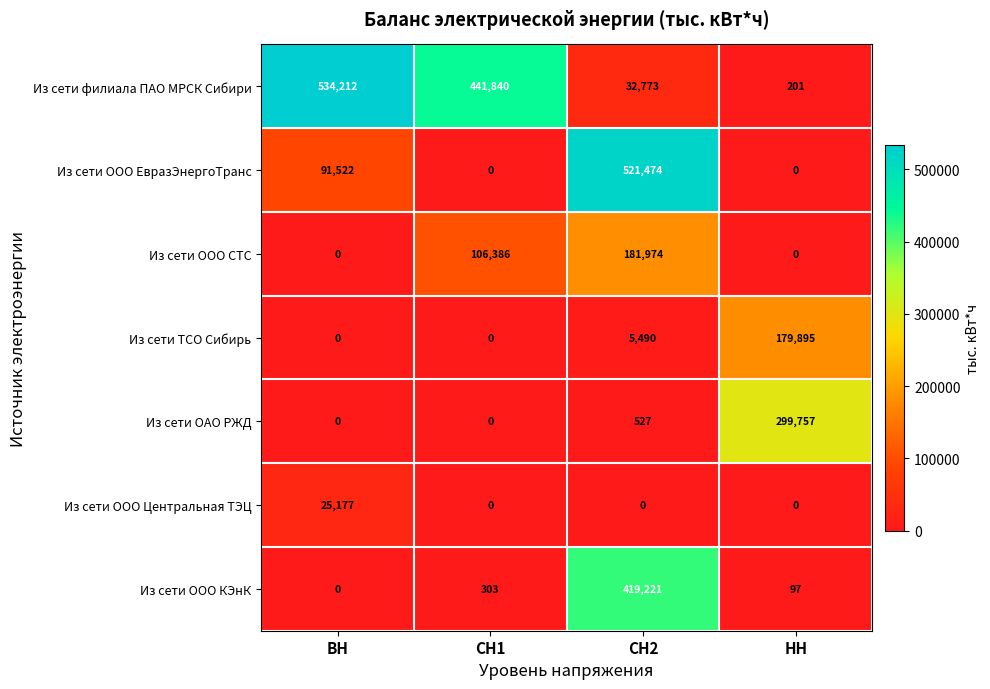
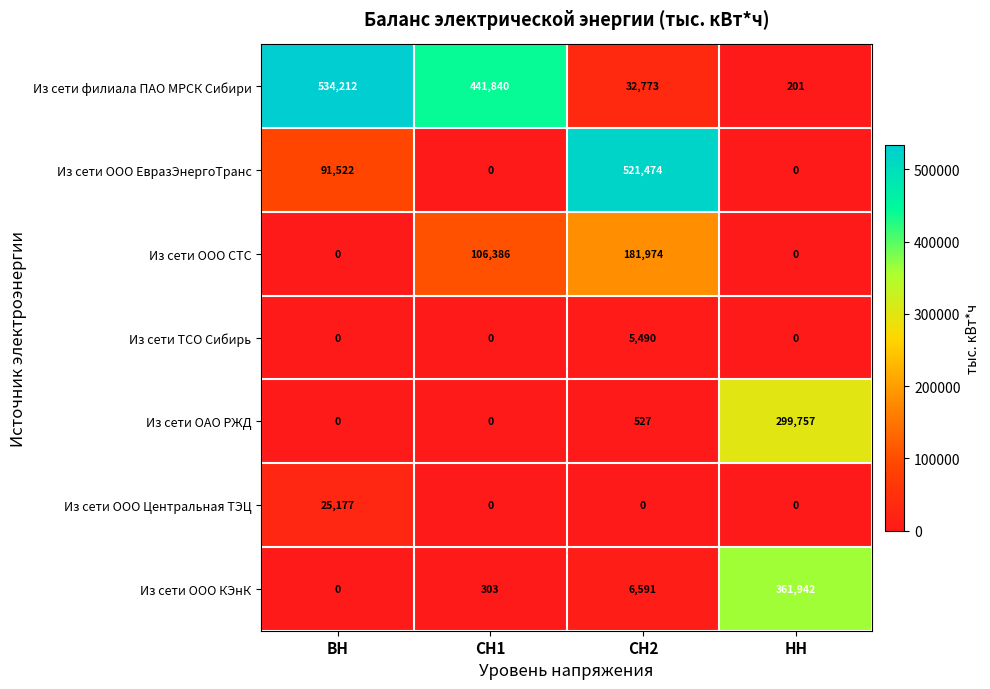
Из сети ТСО Сибирь, НН: 179,895 -> 0
Из сети ООО КЭнК, СН2: 419,221 -> 6,591
Из сети ООО КЭнК, НН: 97 -> 361,942
